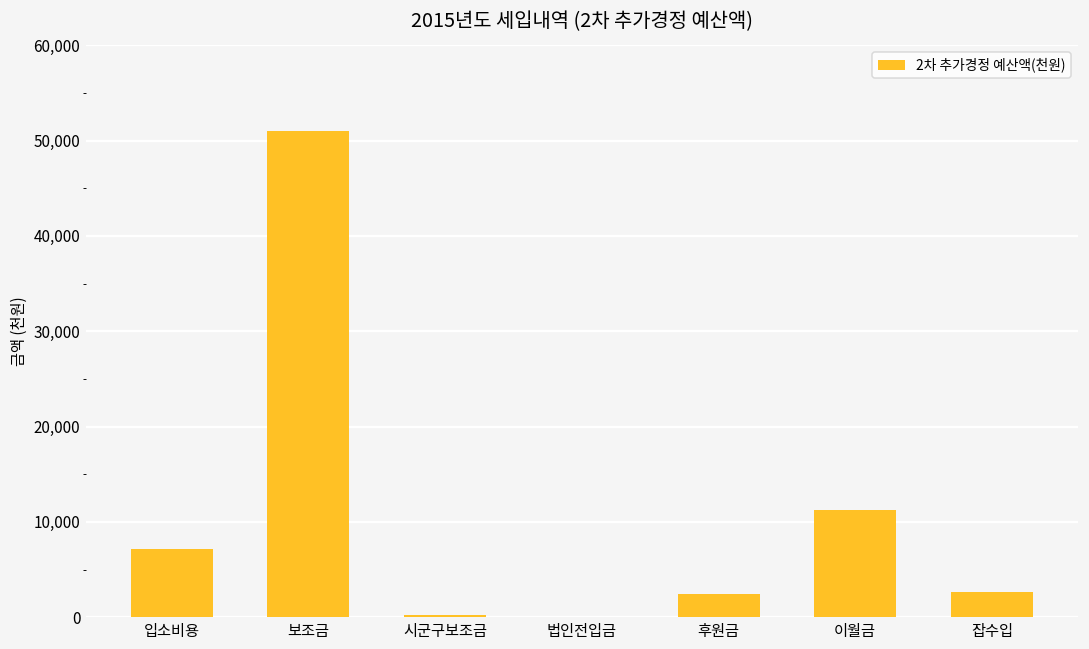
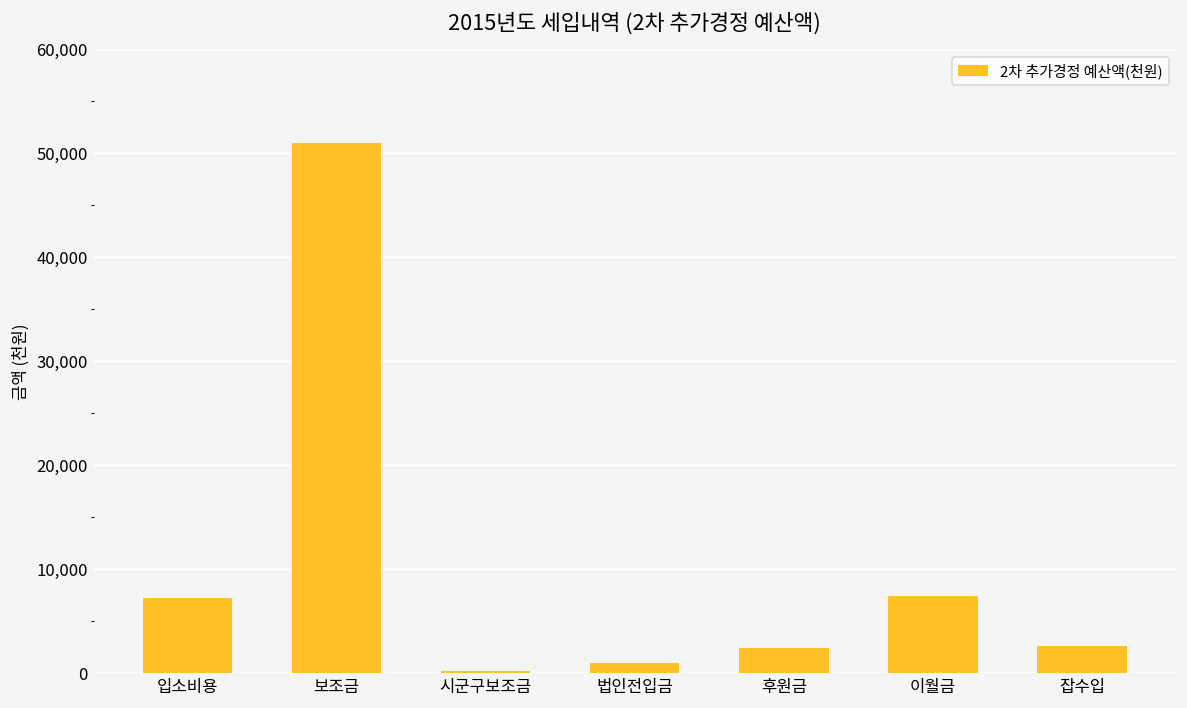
법인전입금: 0 -> 1,000
이월금: 11,000 -> 7,000
